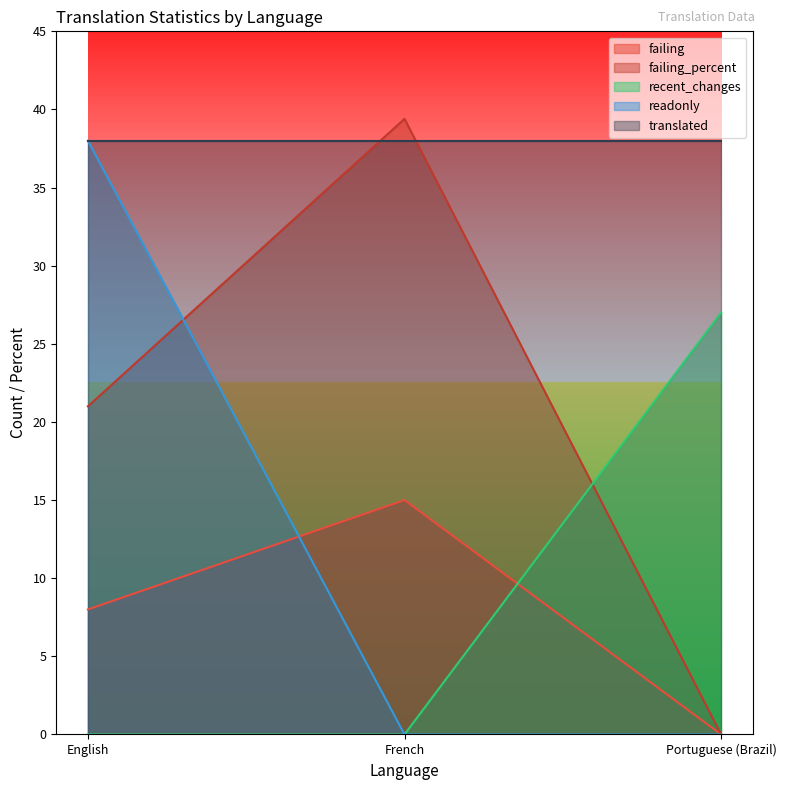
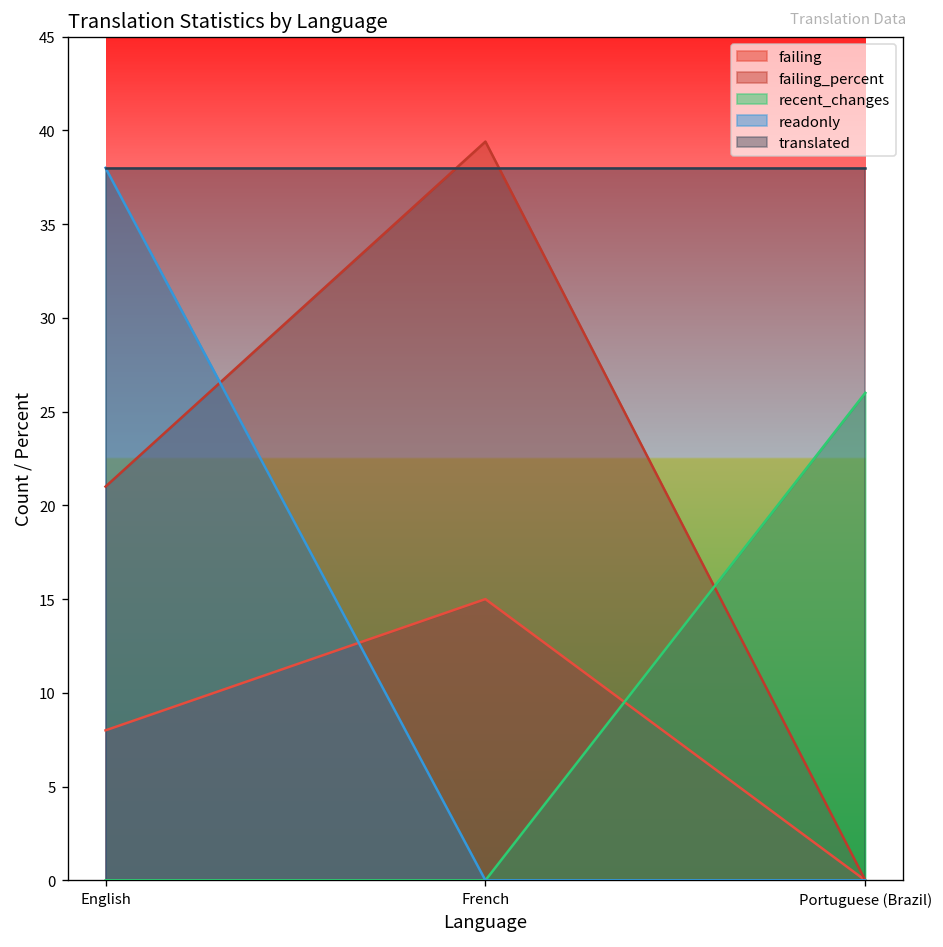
recent_changes, Portuguese (Brazil): 27 -> 26
